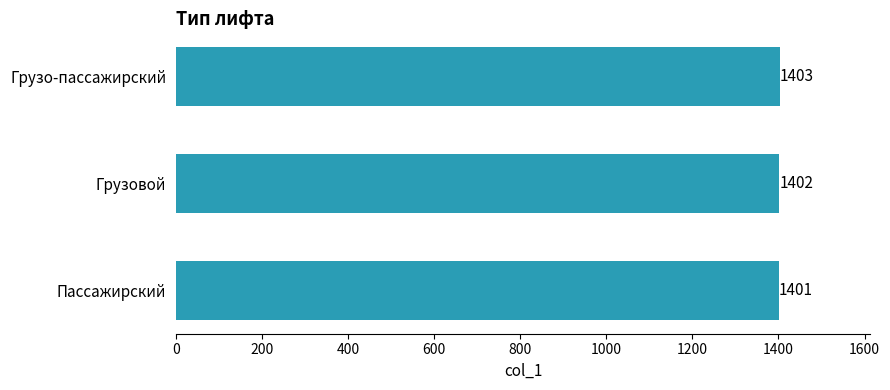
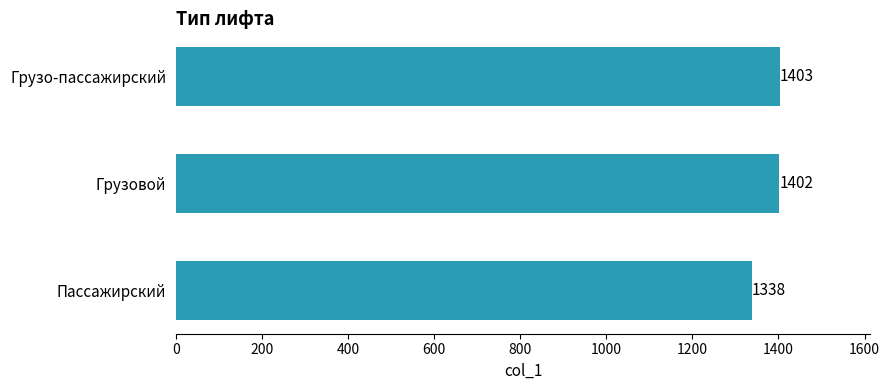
Пассажирский: 1401 -> 1338
